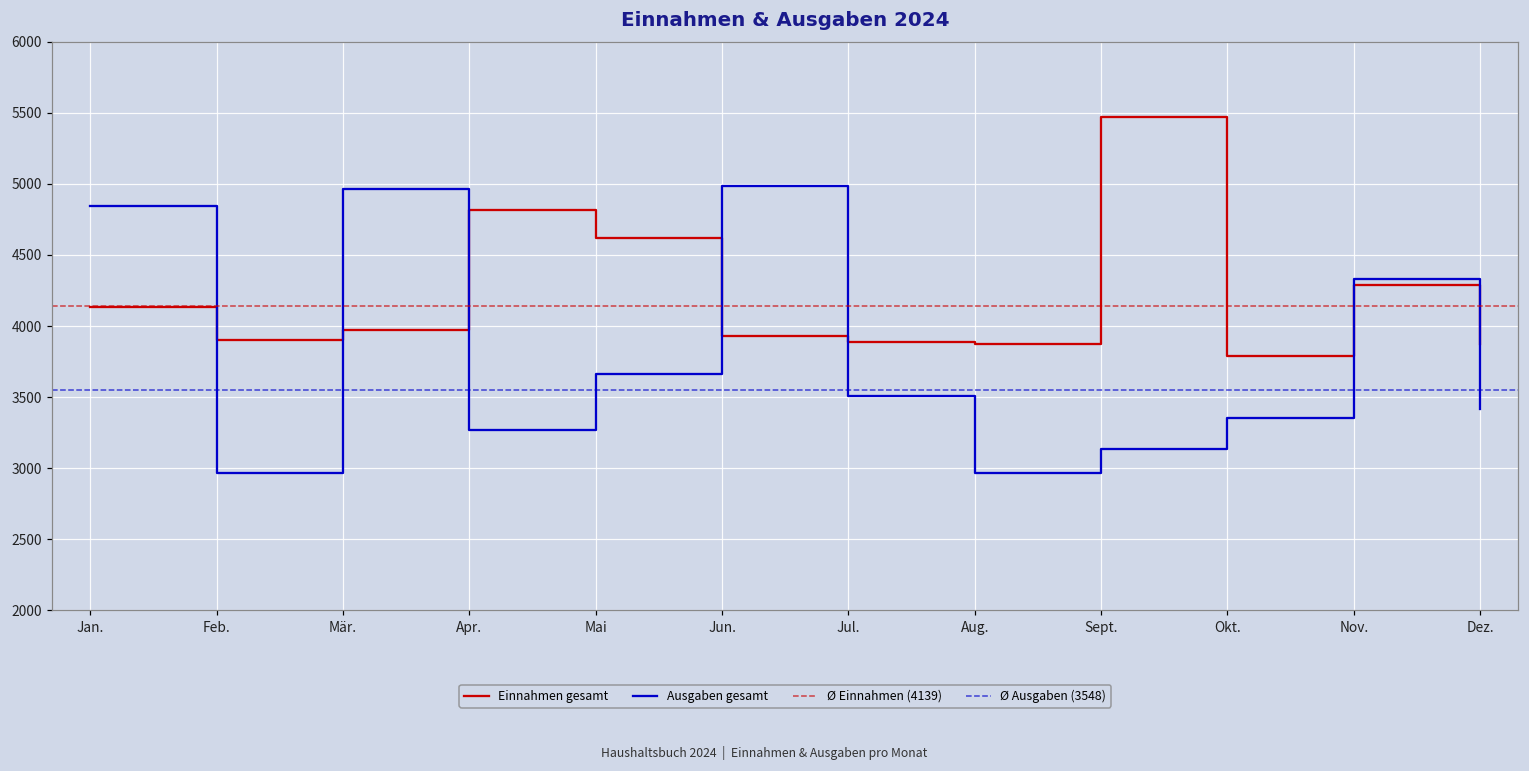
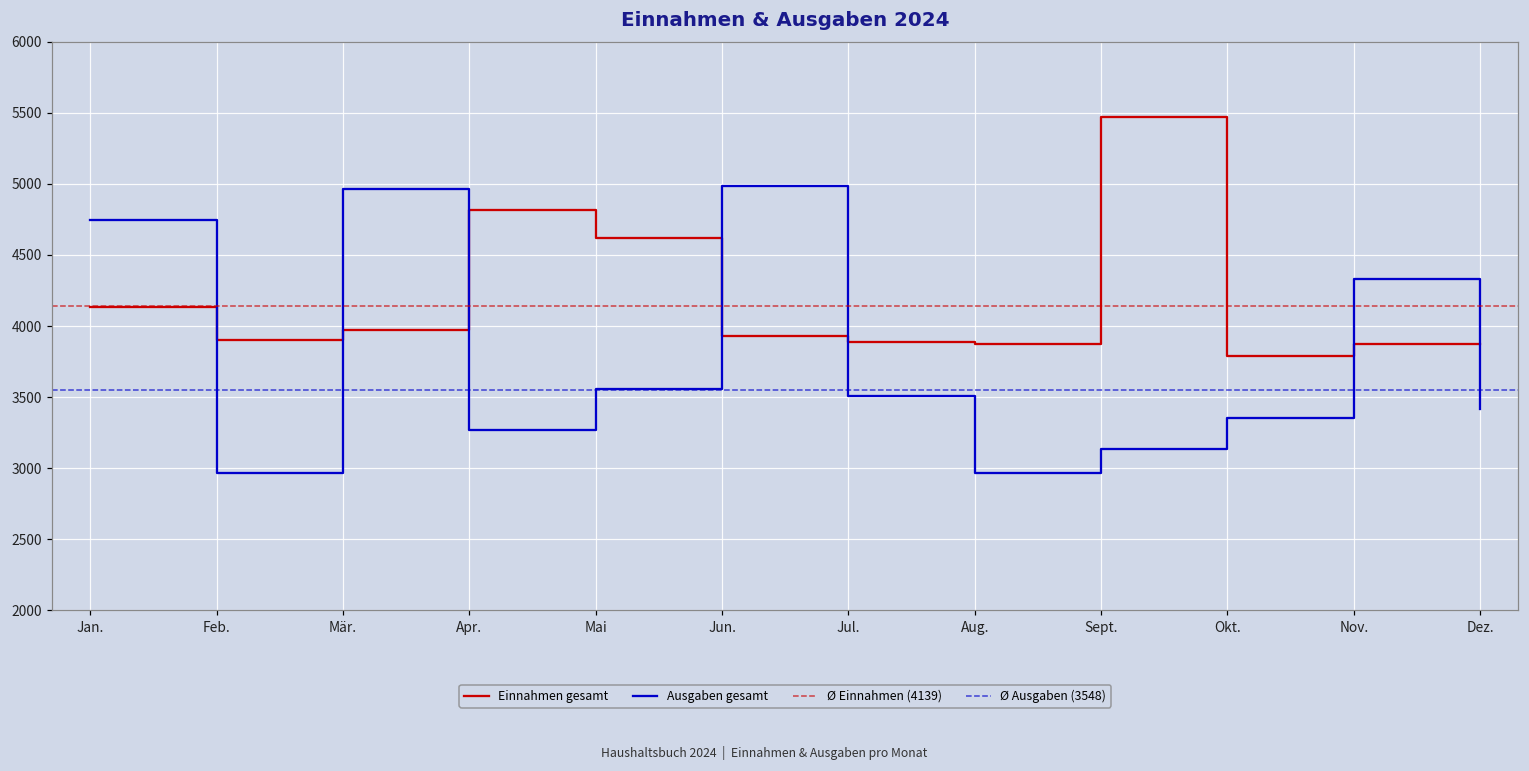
Ausgaben gesamt, Jan.: 4850 -> 4750
Ausgaben gesamt, Mai: 3670 -> 3560
Einnahmen gesamt, Nov.: 4290 -> 3870
